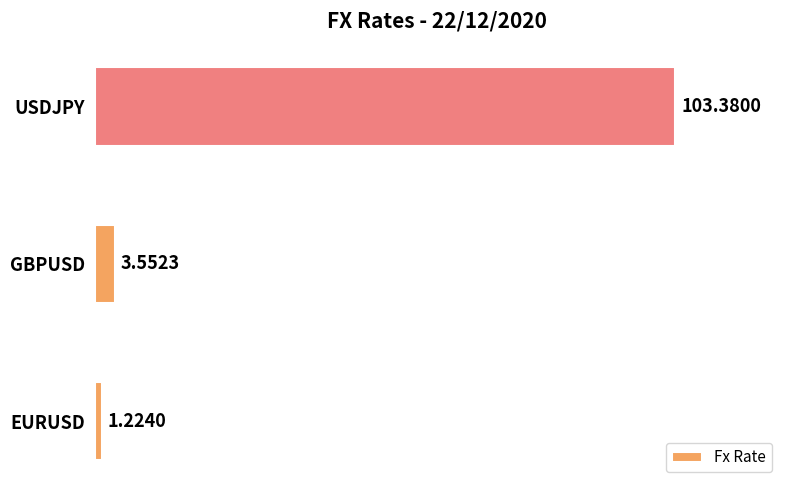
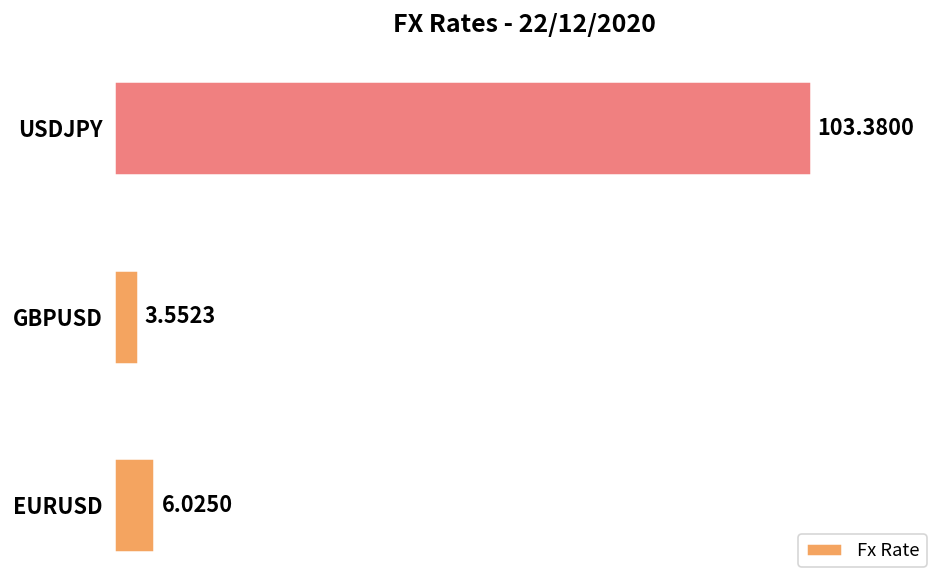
EURUSD: 1.2240 -> 6.0250
